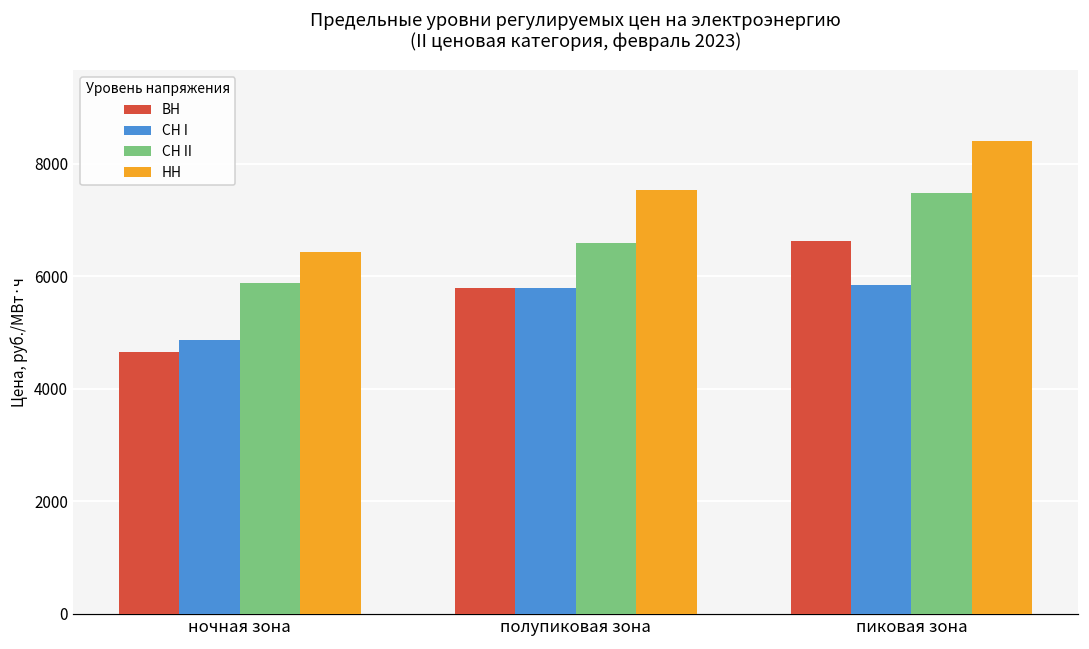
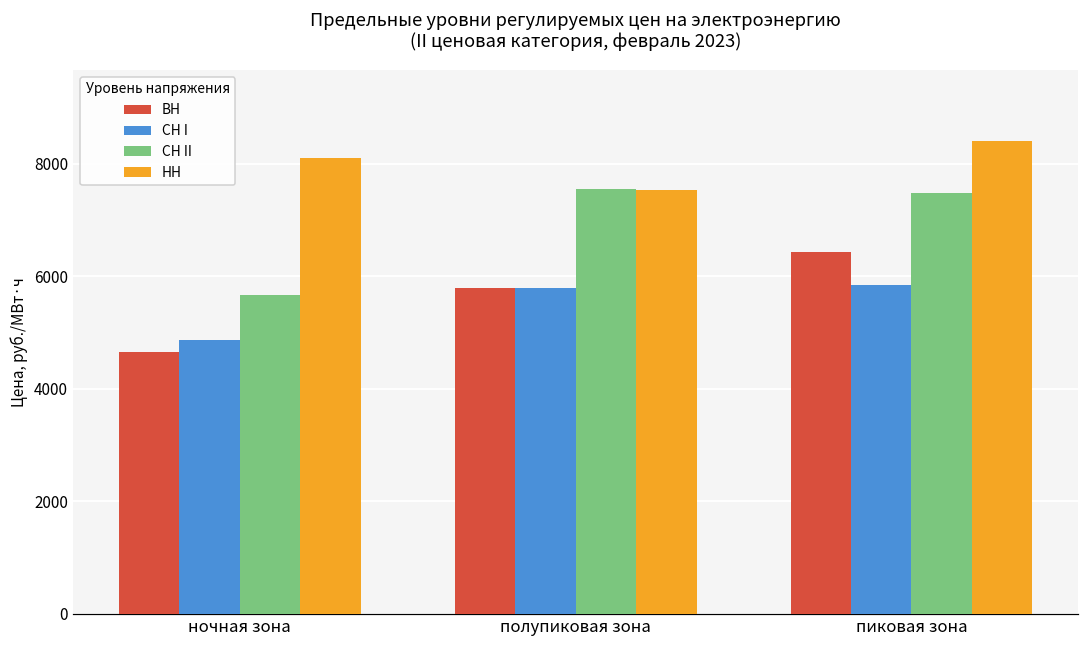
СН II, ночная зона: 5900 -> 5700
НН, ночная зона: 6400 -> 8100
СН II, полупиковая зона: 6600 -> 7600
ВН, пиковая зона: 6600 -> 6400
